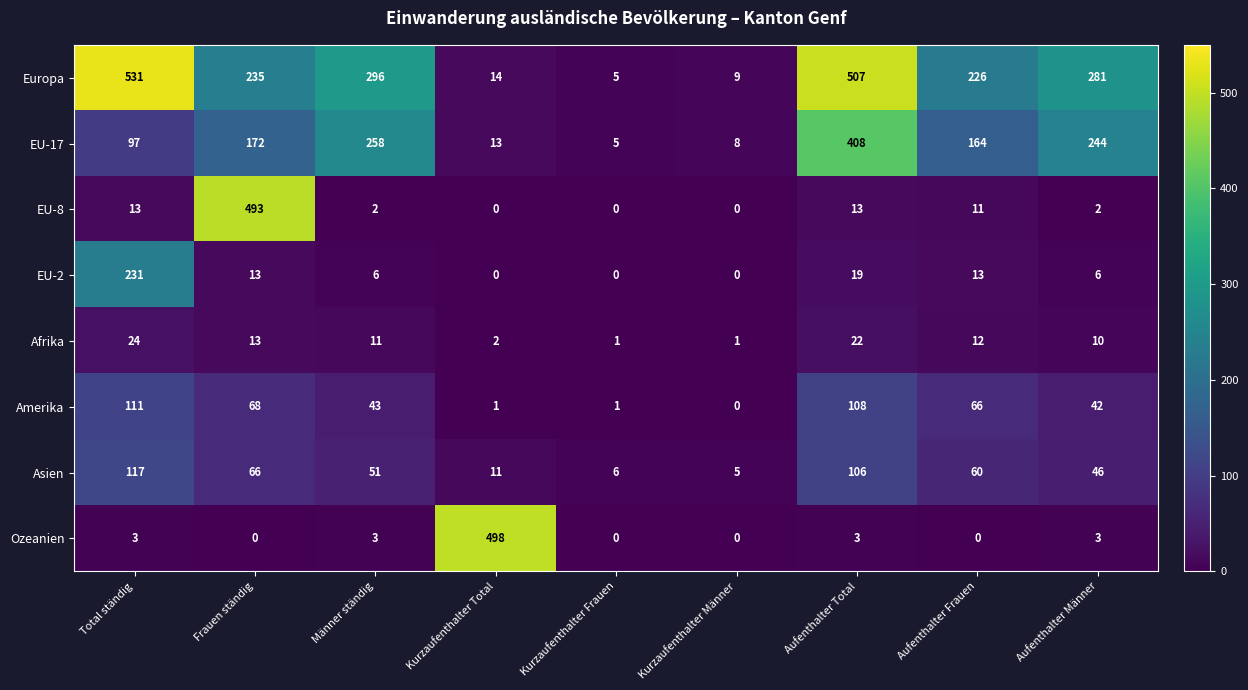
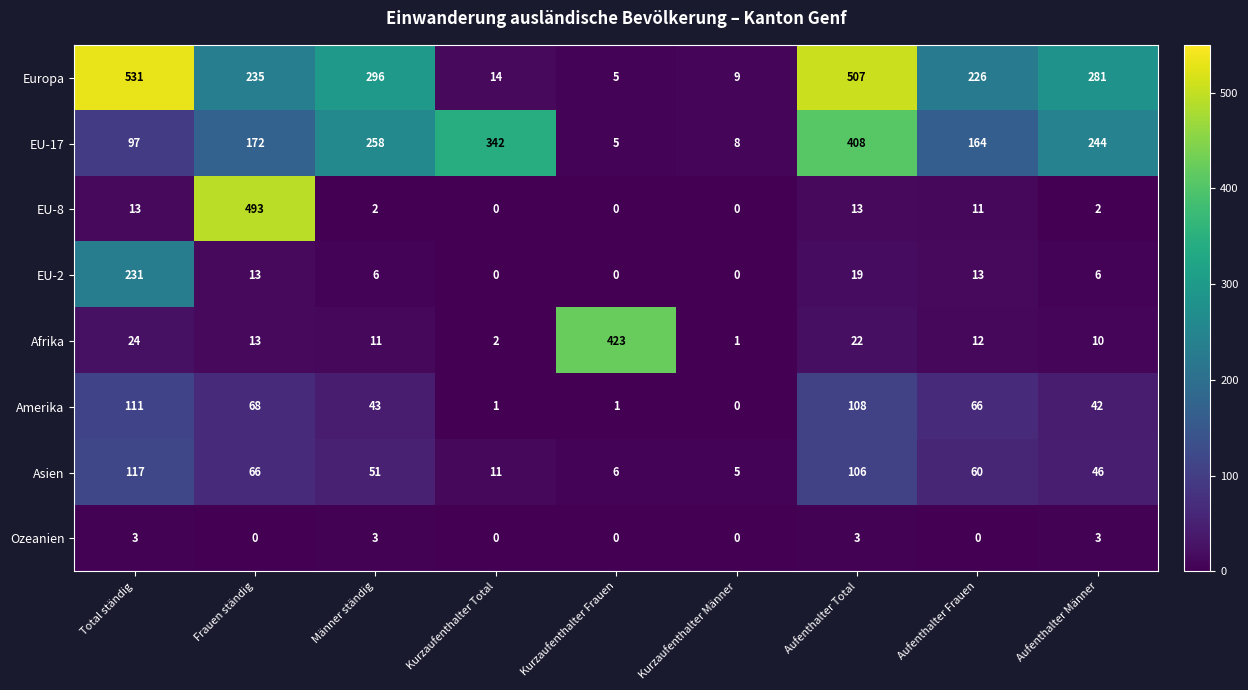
EU-17, Kurzaufenthalter Total: 13 -> 342
Afrika, Kurzaufenthalter Frauen: 1 -> 423
Ozeanien, Kurzaufenthalter Total: 498 -> 0
